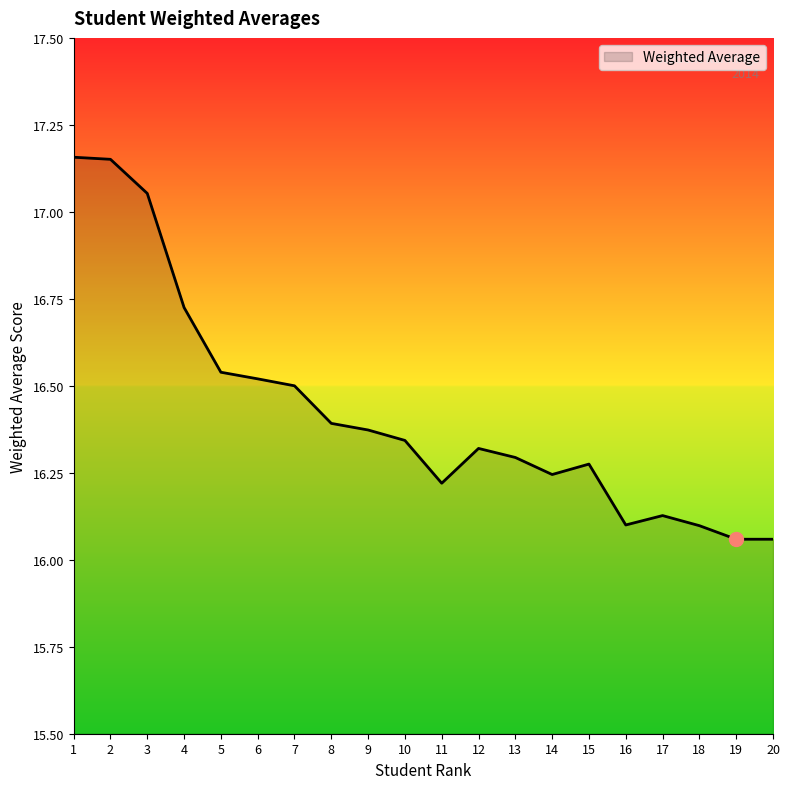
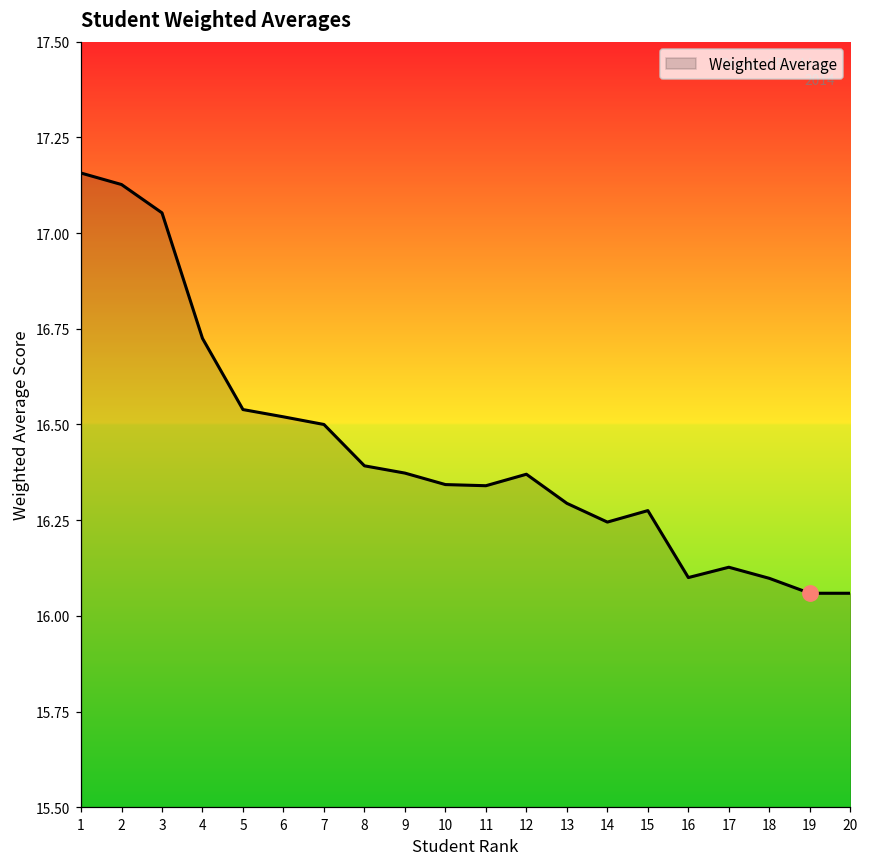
Weighted Average, 2: 17.15 -> 17.13
Weighted Average, 11: 16.22 -> 16.34
Weighted Average, 12: 16.32 -> 16.37
